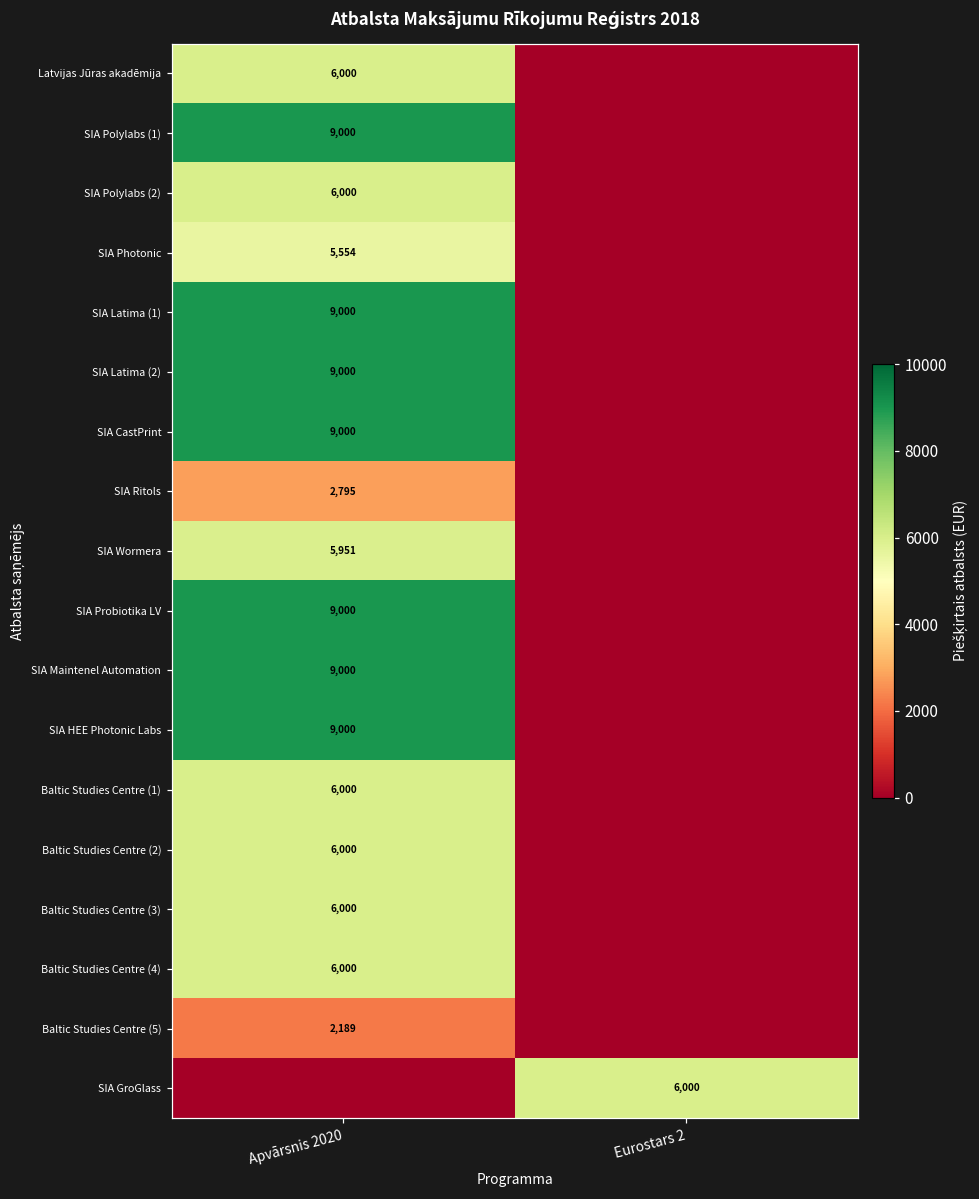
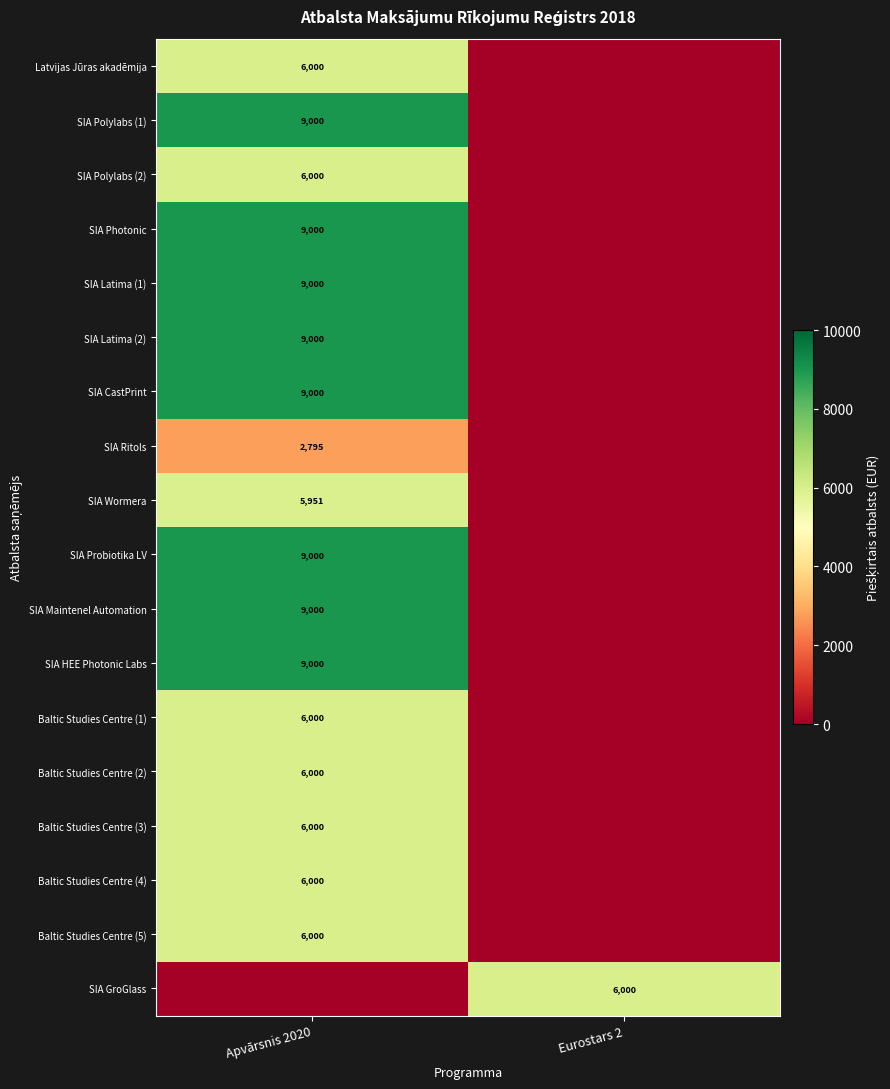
SIA Photonic, Apvārsnis 2020: 5,554 -> 9,000
Baltic Studies Centre (5), Apvārsnis 2020: 2,189 -> 6,000
